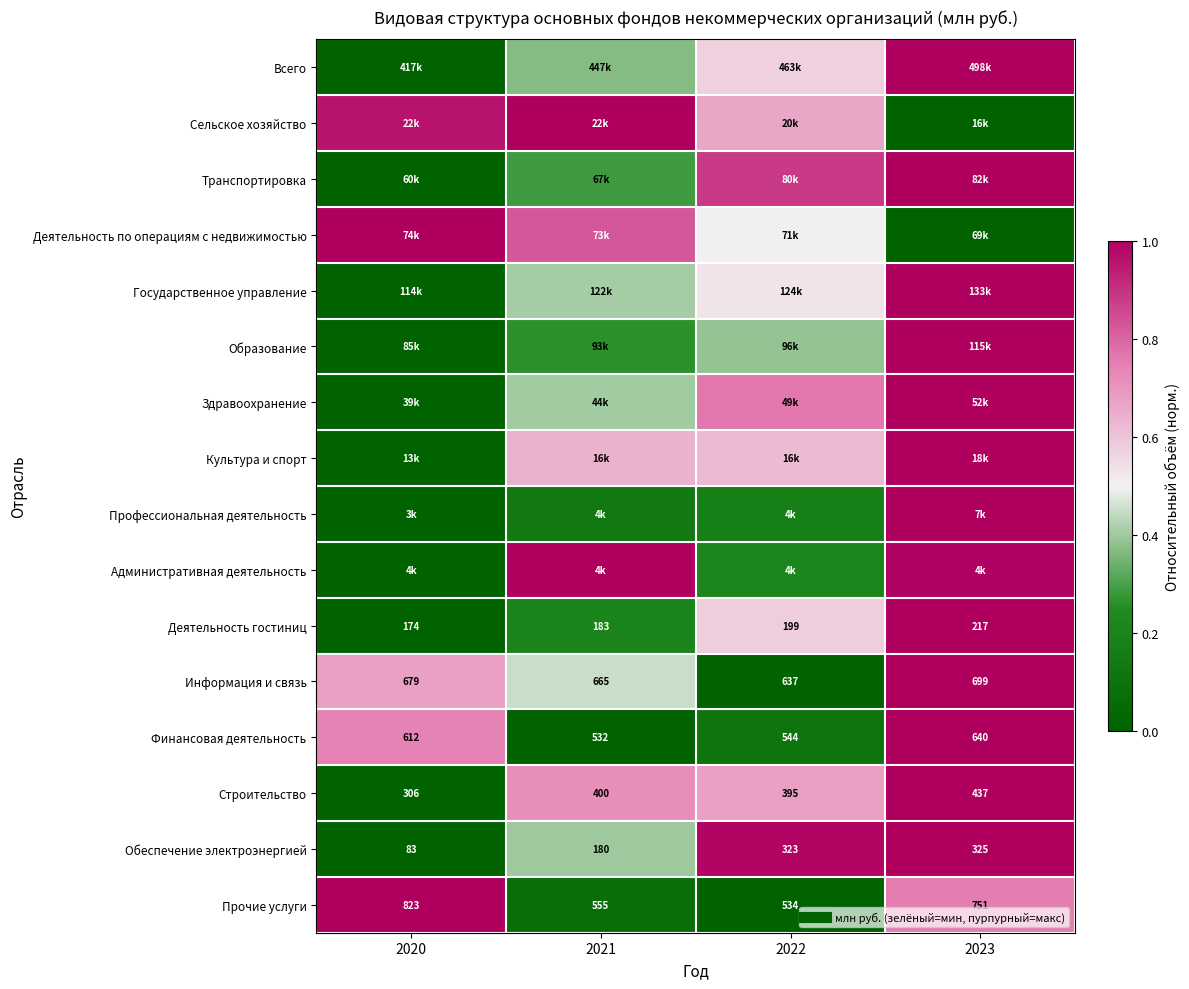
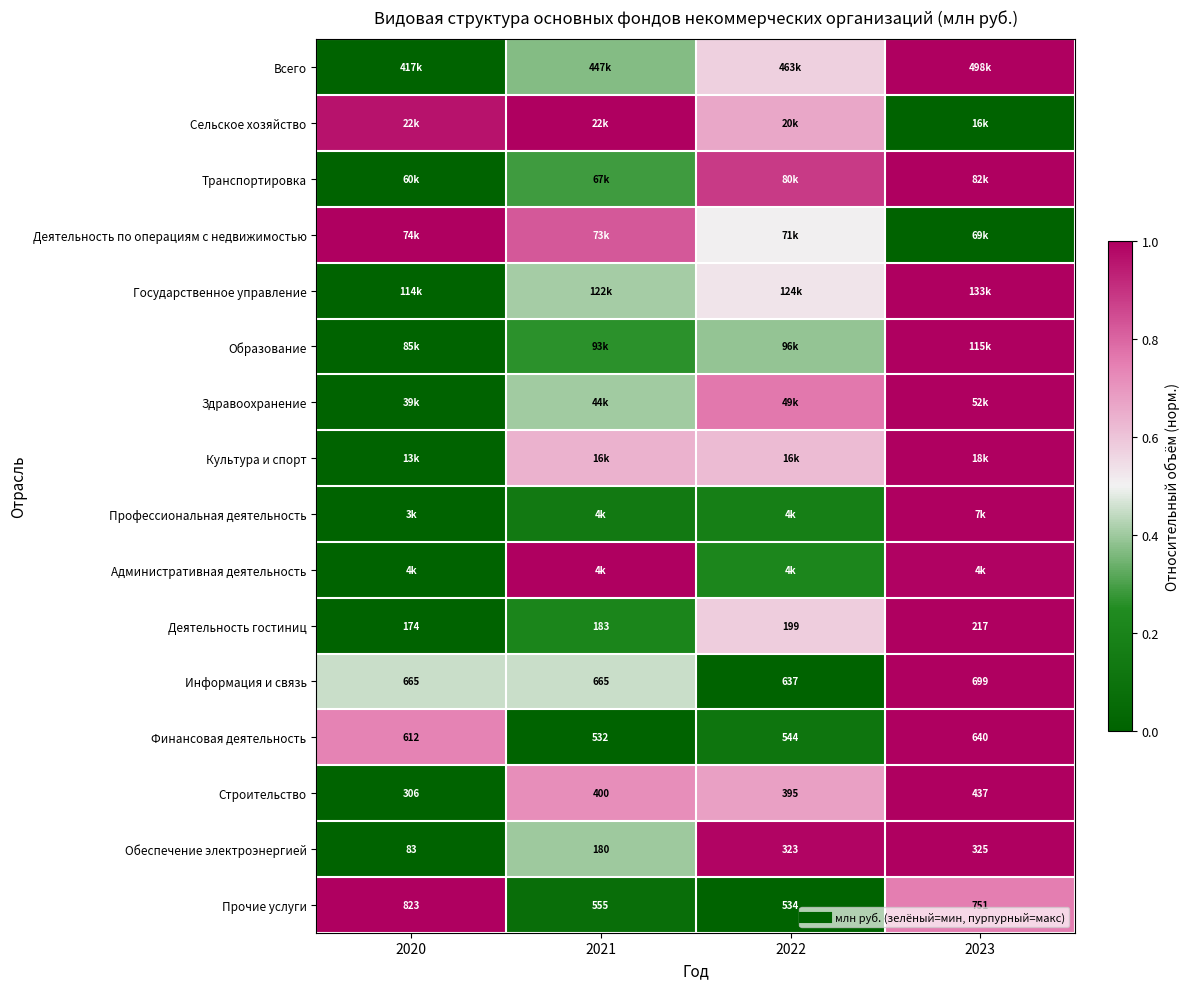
Информация и связь, 2020: 679 -> 665
